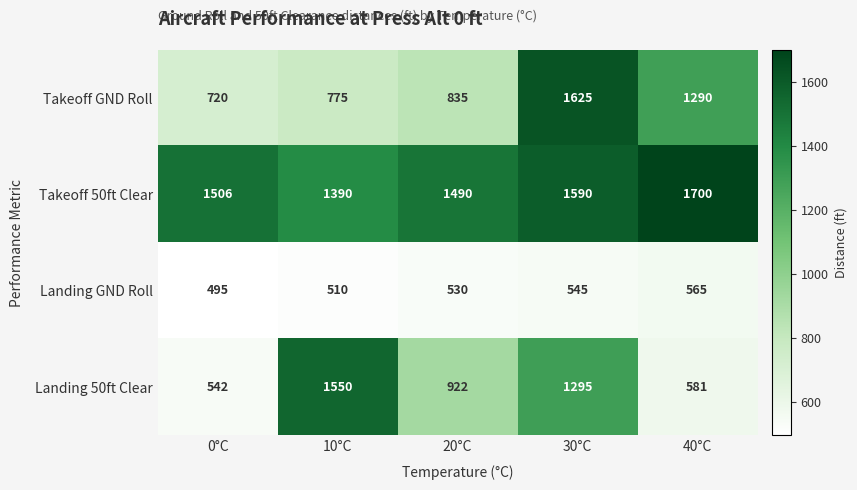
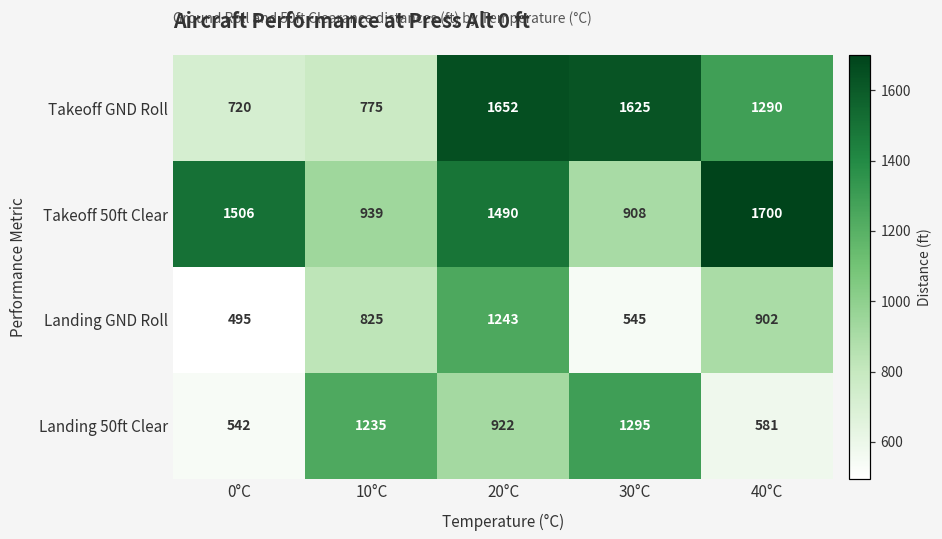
Takeoff GND Roll, 20°C: 835 -> 1652
Takeoff 50ft Clear, 10°C: 1390 -> 939
Takeoff 50ft Clear, 30°C: 1590 -> 908
Landing GND Roll, 10°C: 510 -> 825
Landing GND Roll, 20°C: 530 -> 1243
Landing GND Roll, 40°C: 565 -> 902
Landing 50ft Clear, 10°C: 1550 -> 1235
